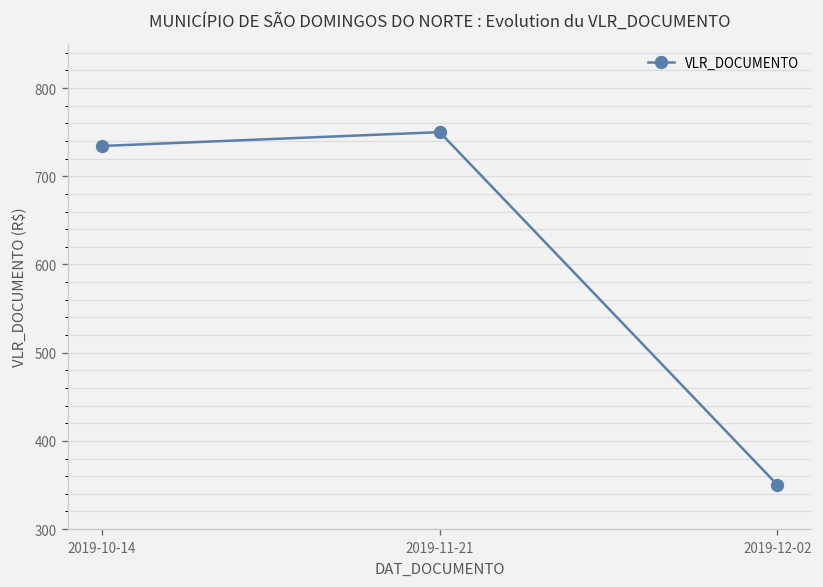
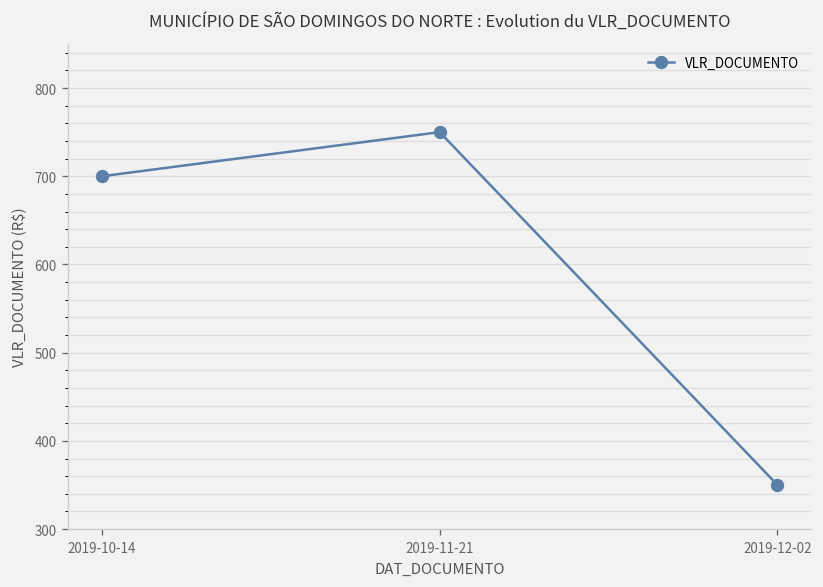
2019-10-14: 730 -> 700
